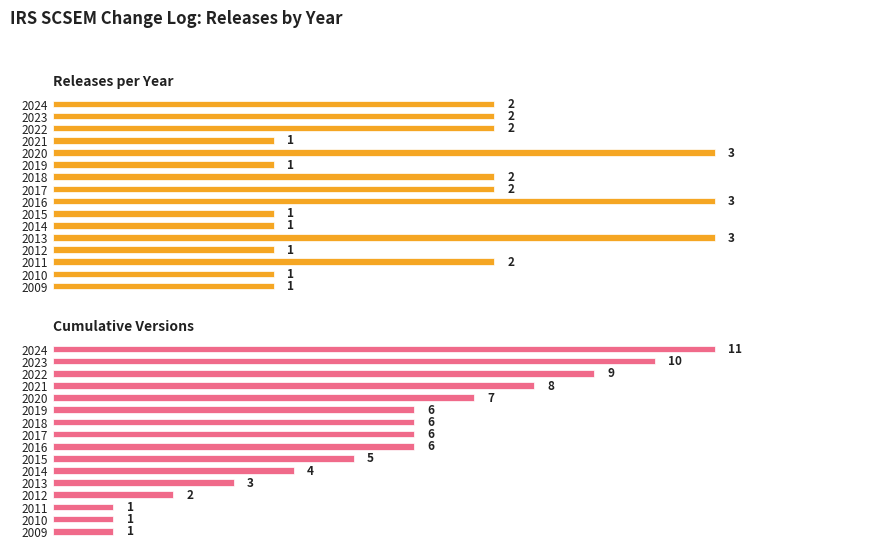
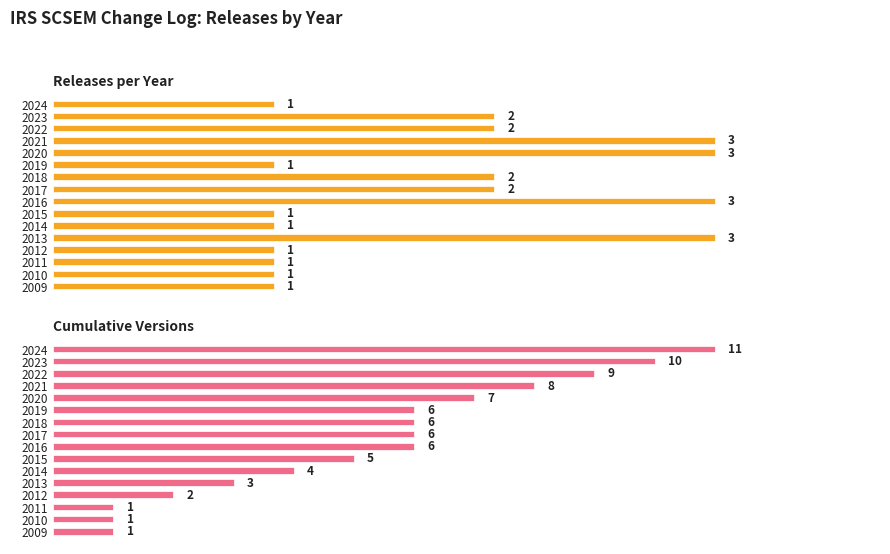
Releases per Year, 2024: 2 -> 1
Releases per Year, 2021: 1 -> 3
Releases per Year, 2011: 2 -> 1
